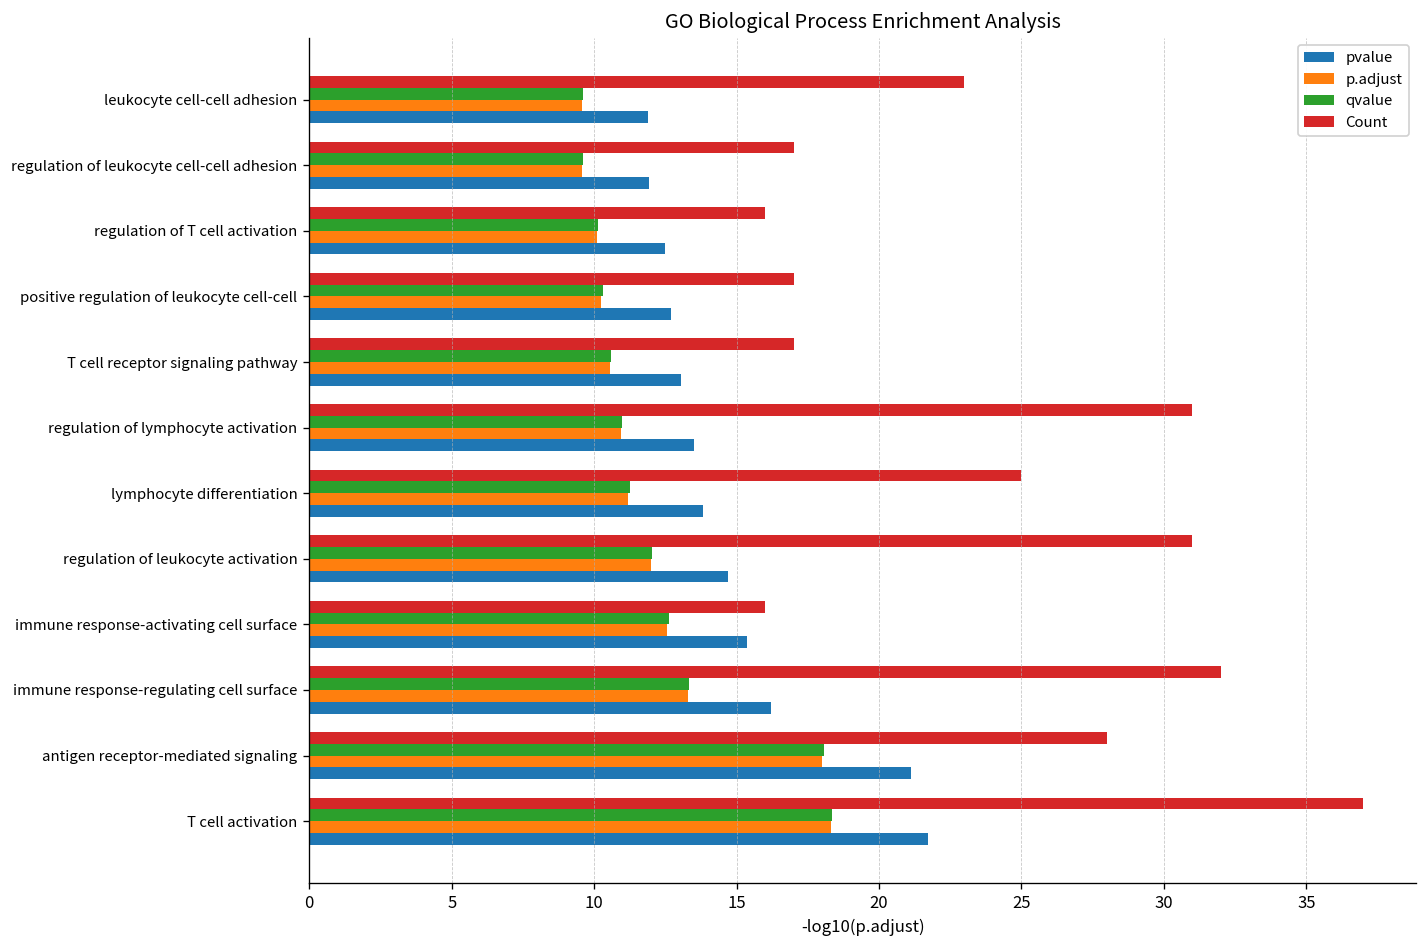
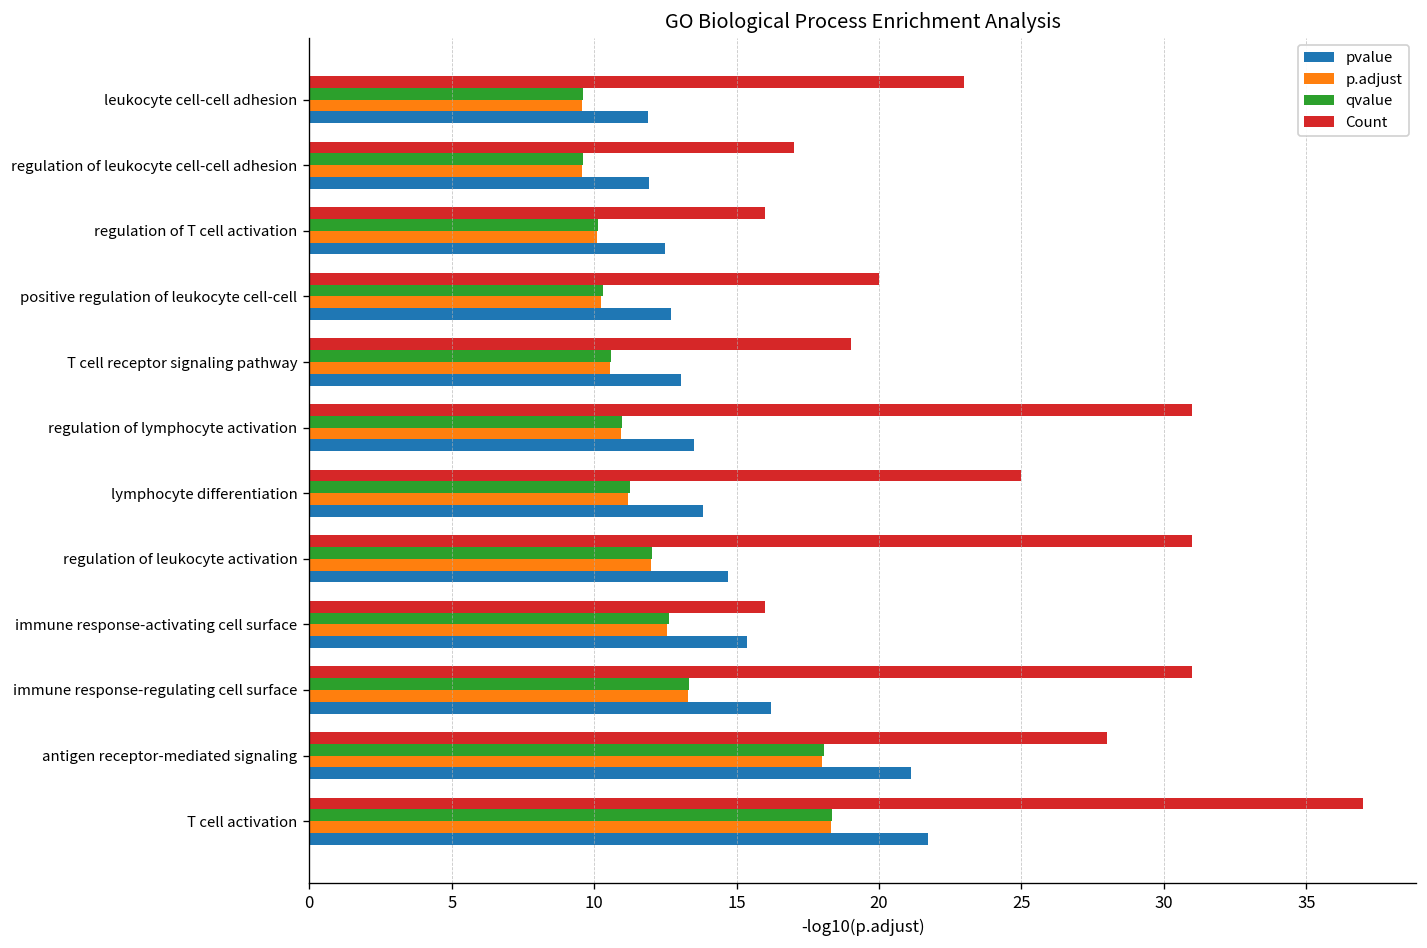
Count, positive regulation of leukocyte cell-cell: 17 -> 20
Count, T cell receptor signaling pathway: 17 -> 19
Count, immune response-regulating cell surface: 32 -> 31
